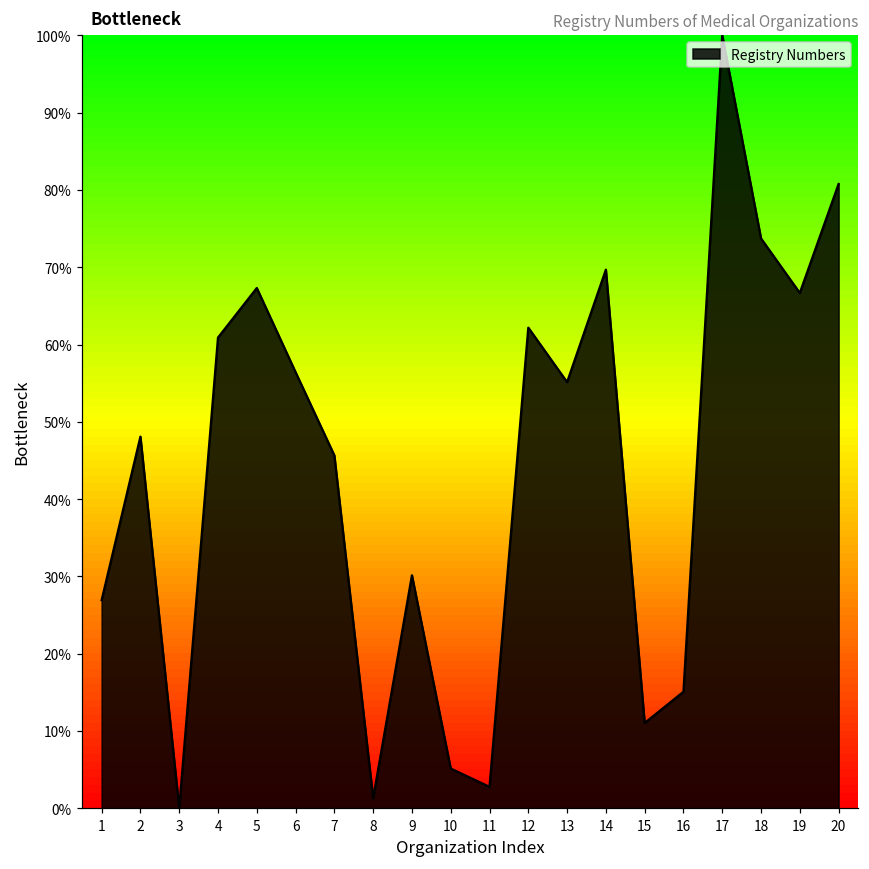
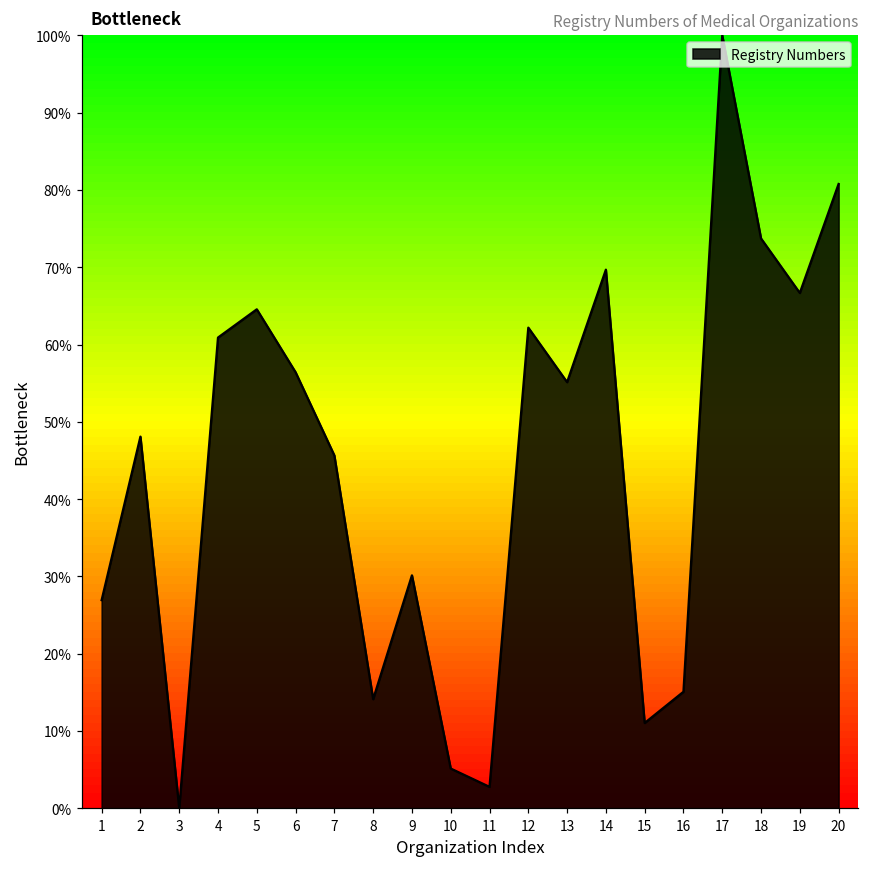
5: 67% -> 65%
8: 1% -> 14%
